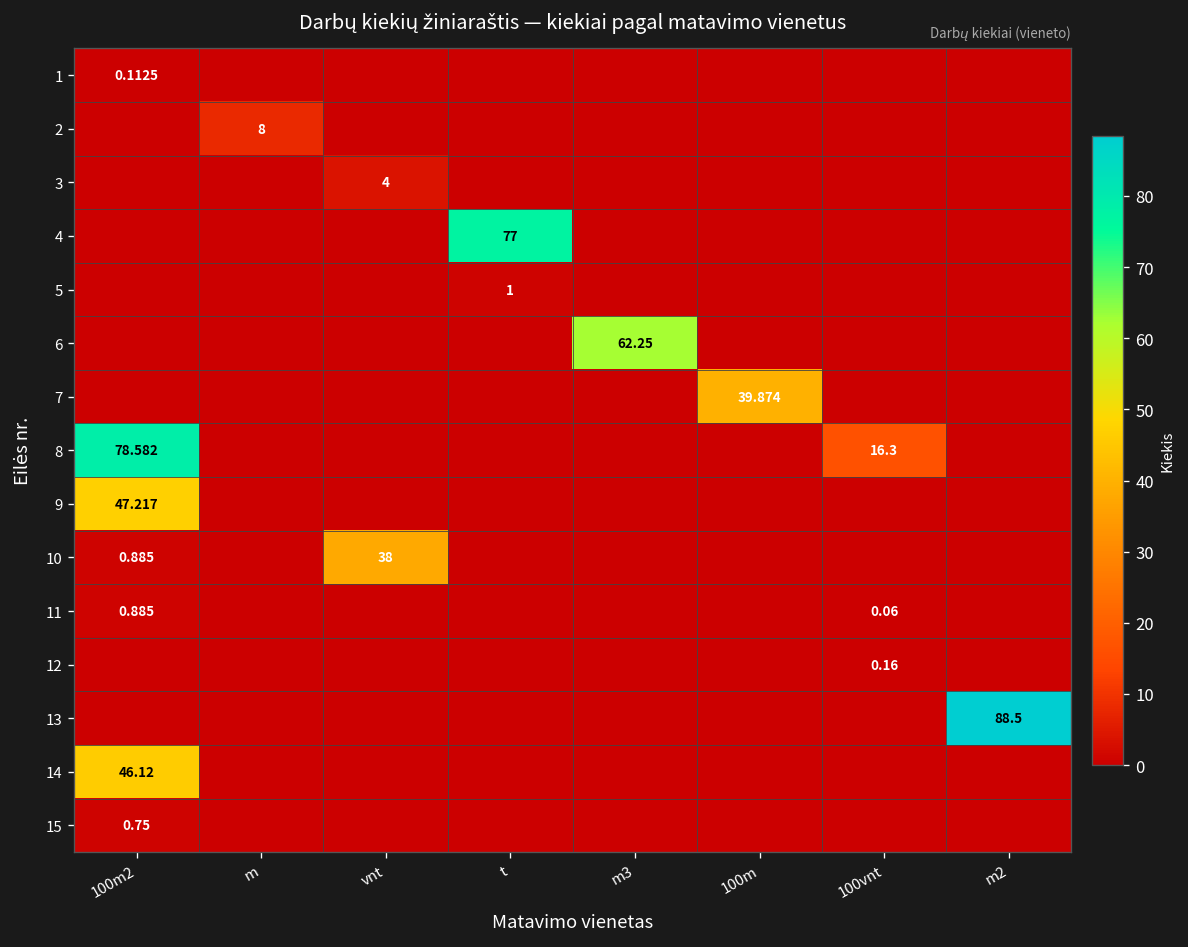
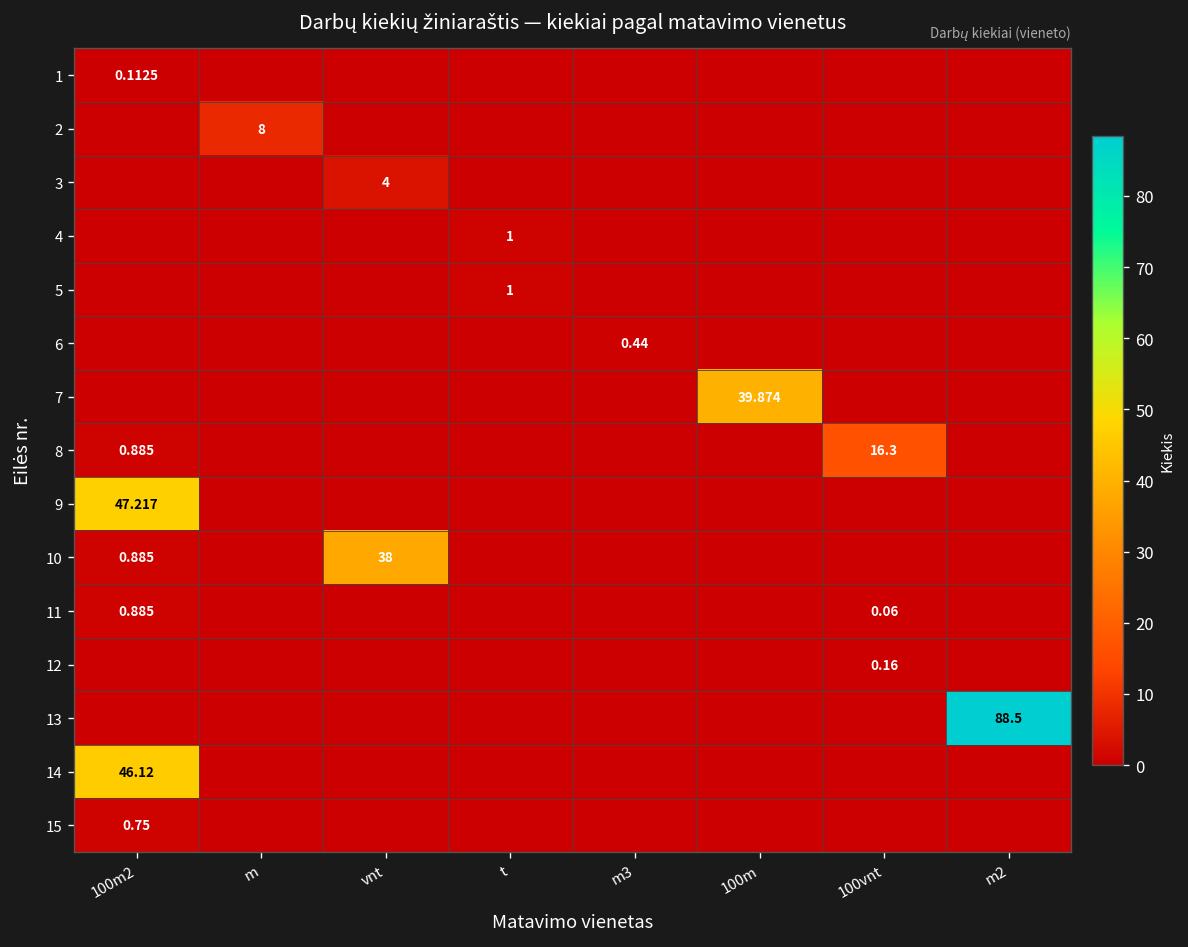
4, t: 77 -> 1
6, m3: 62.25 -> 0.44
8, 100m2: 78.582 -> 0.885
